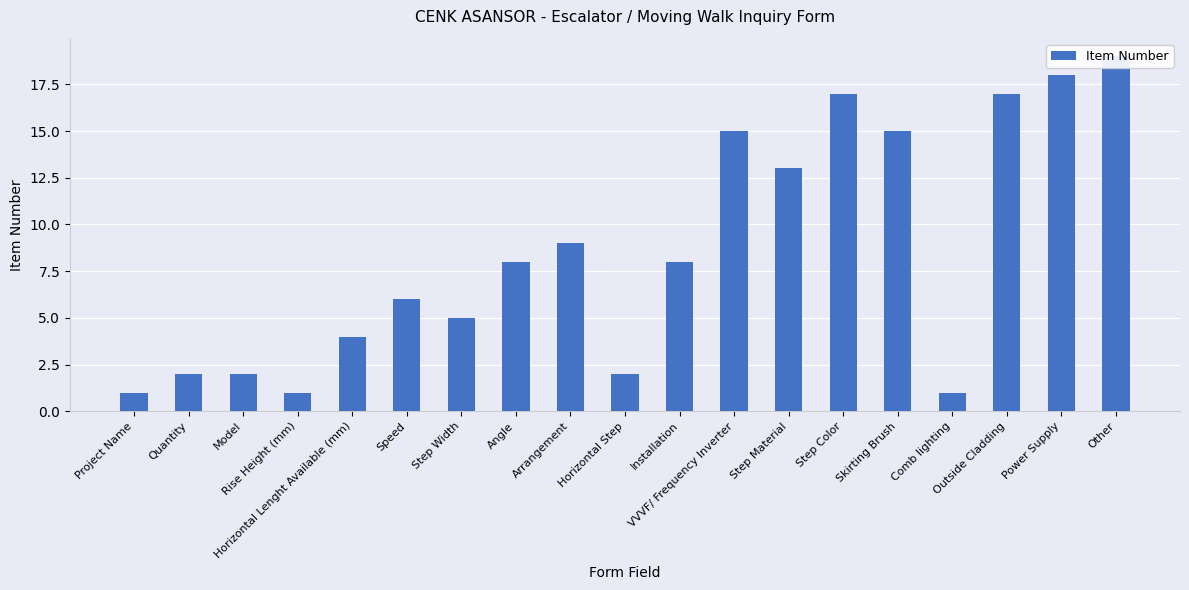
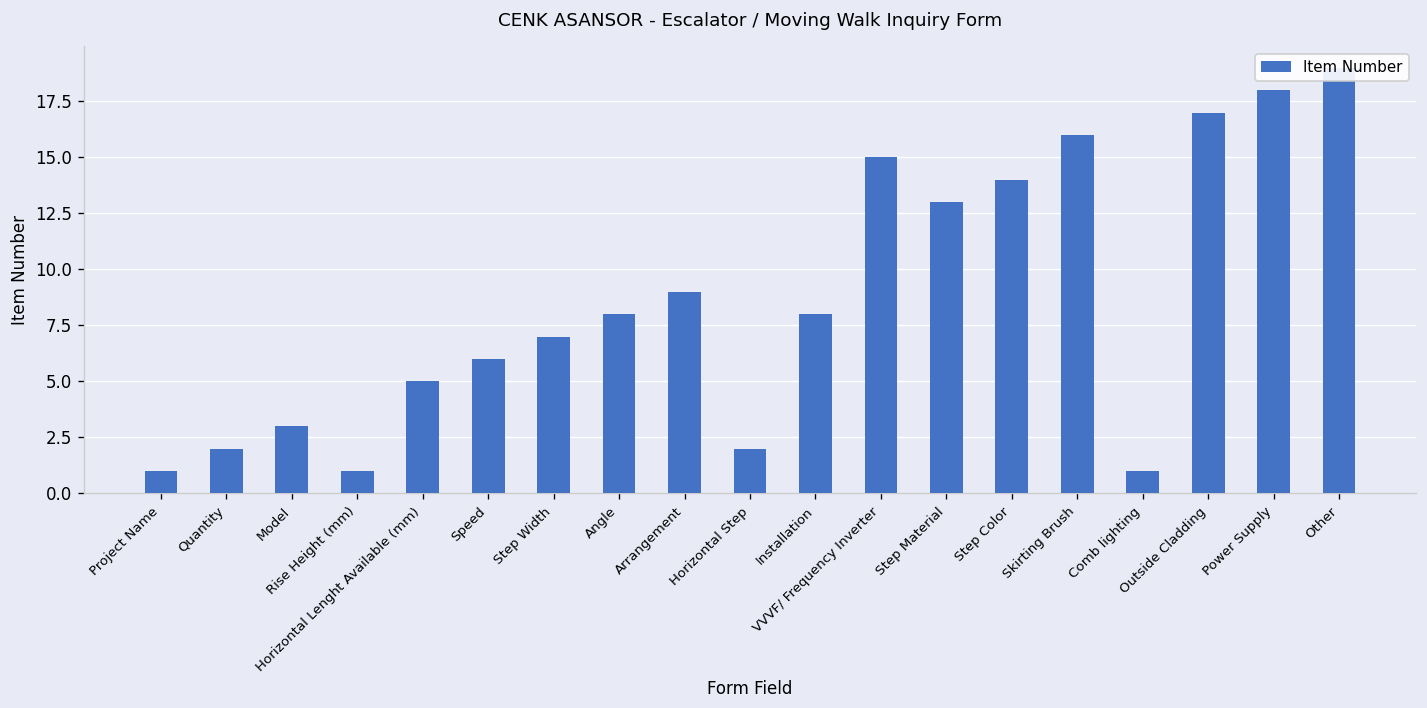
Model: 2 -> 3
Horizontal Lenght Available (mm): 4 -> 5
Step Width: 5 -> 7
Step Color: 17 -> 14
Skirting Brush: 15 -> 16
